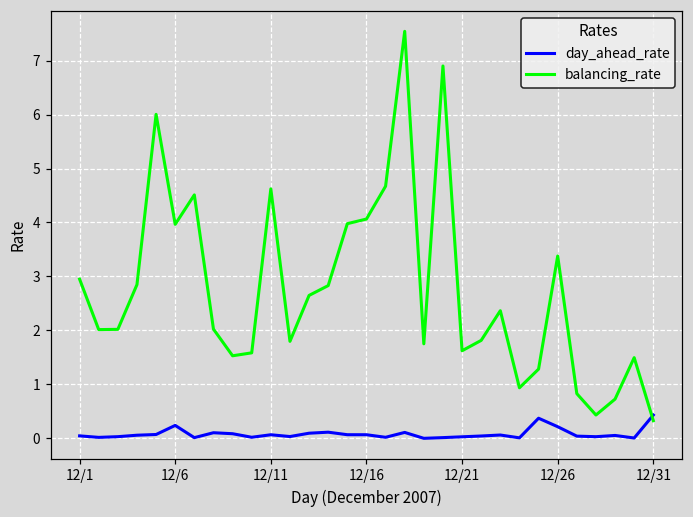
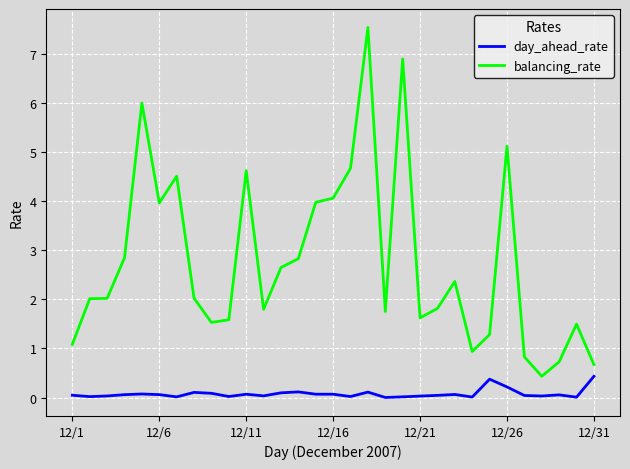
balancing_rate, 12/1: 3.0 -> 1.1
day_ahead_rate, 12/6: 0.2 -> 0.1
balancing_rate, 12/26: 3.4 -> 5.1
balancing_rate, 12/31: 0.3 -> 0.7
